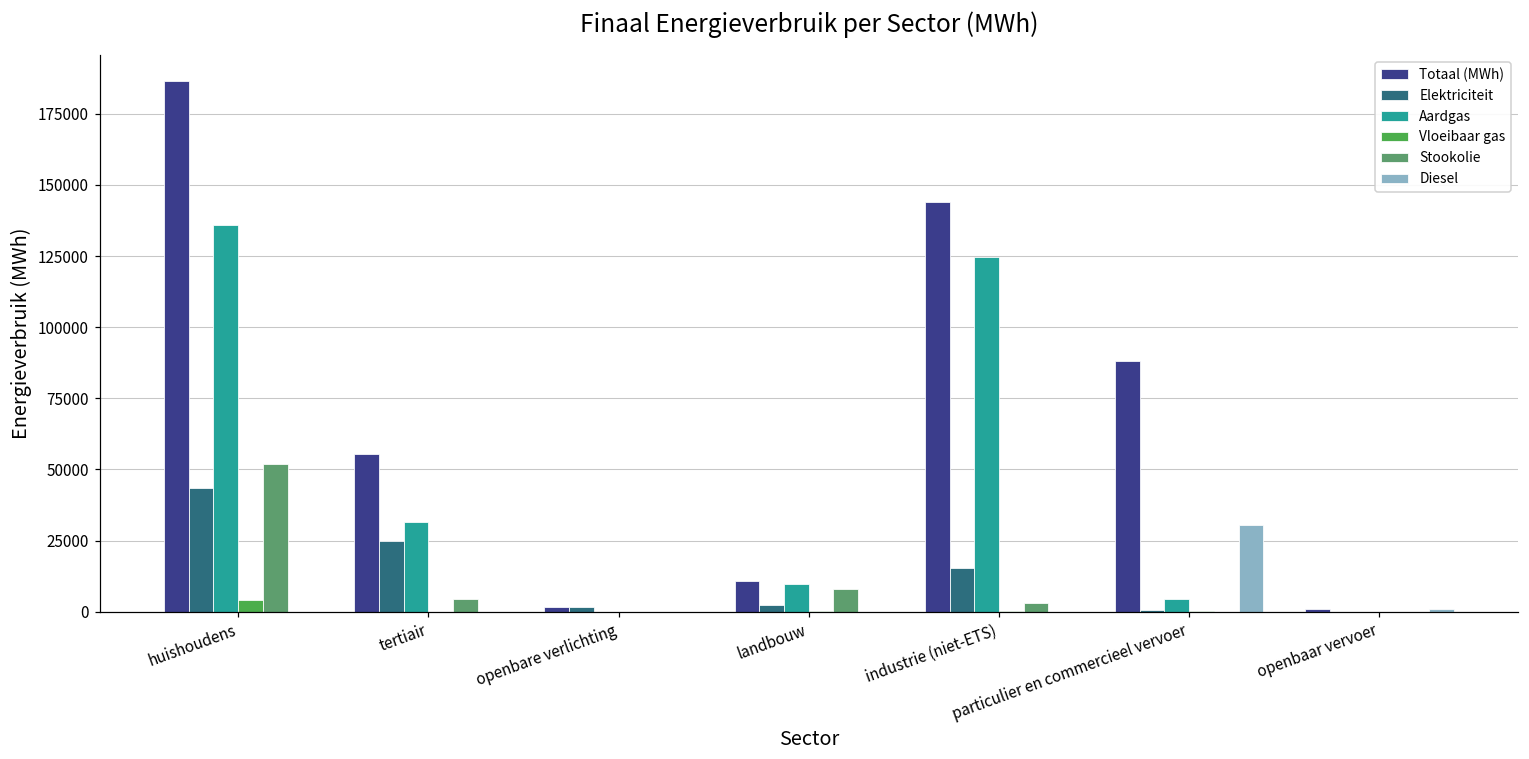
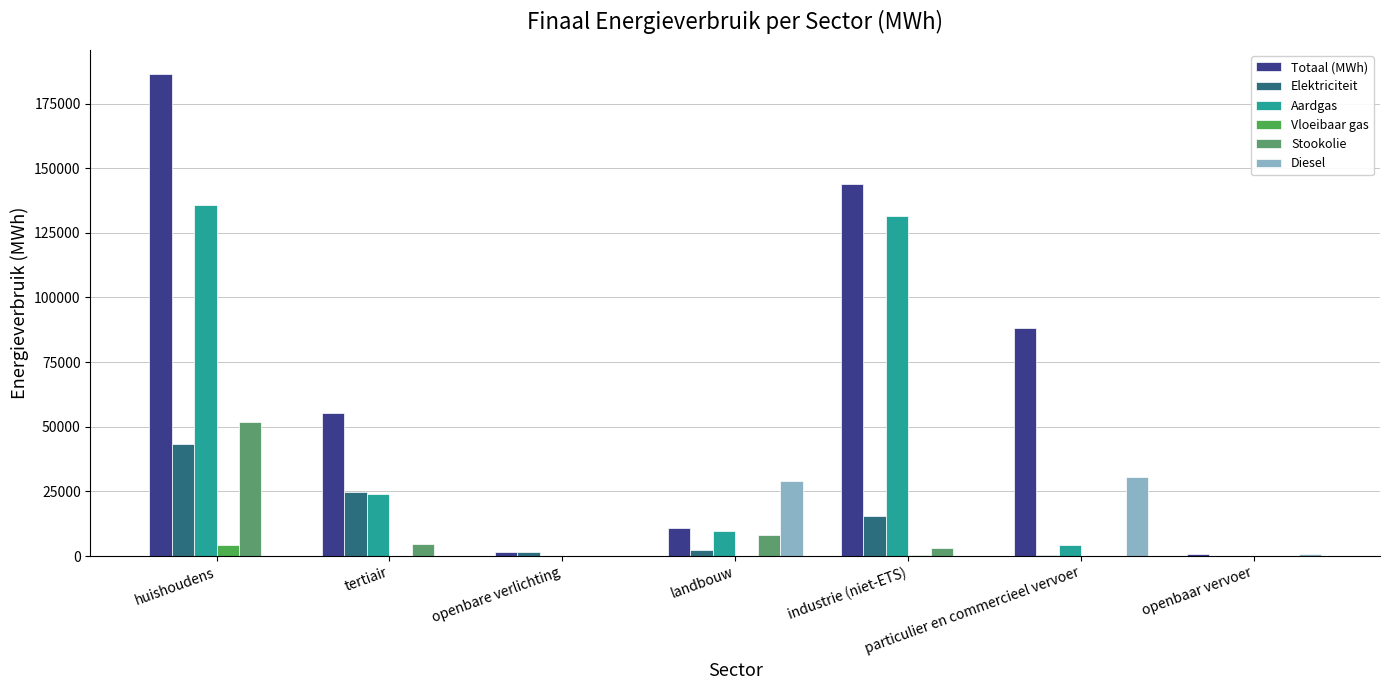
Aardgas, tertiair: 31000 -> 24000
Diesel, landbouw: 0 -> 29000
Aardgas, industrie (niet-ETS): 125000 -> 131000
